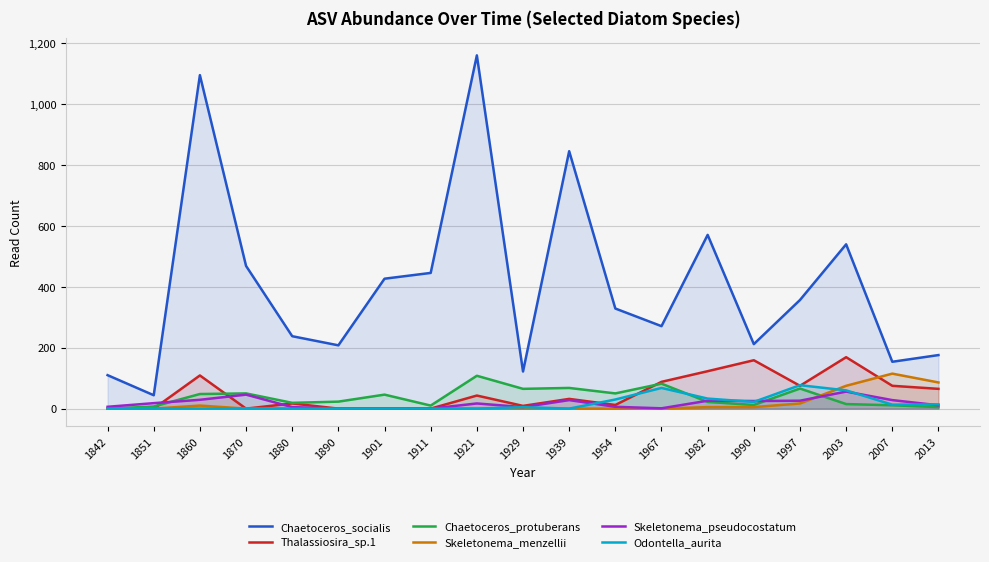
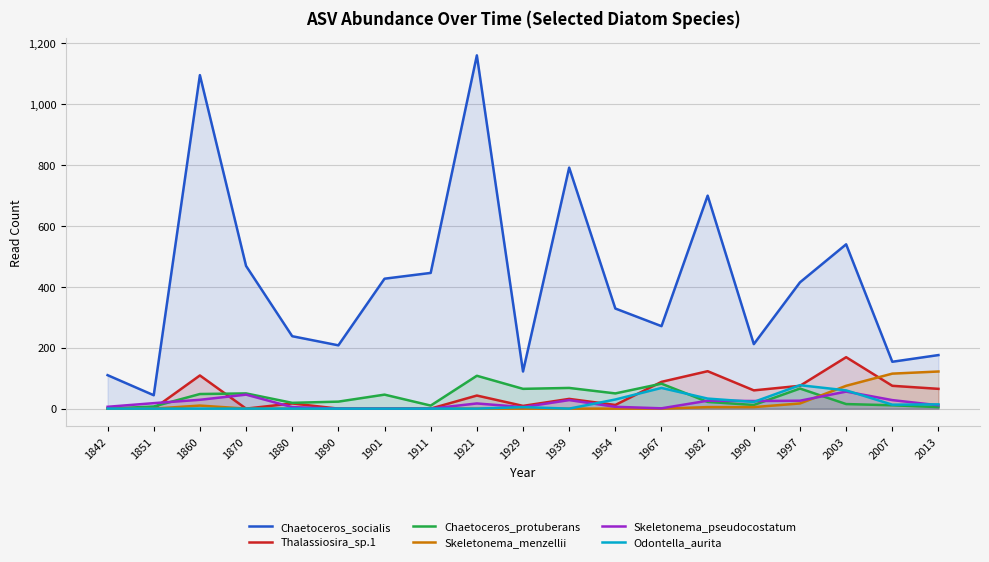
Chaetoceros_socialis, 1939: 850 -> 790
Chaetoceros_socialis, 1982: 570 -> 700
Thalassiosira_sp.1, 1990: 160 -> 60
Chaetoceros_socialis, 1997: 360 -> 420
Skeletonema_menzellii, 2013: 90 -> 120
